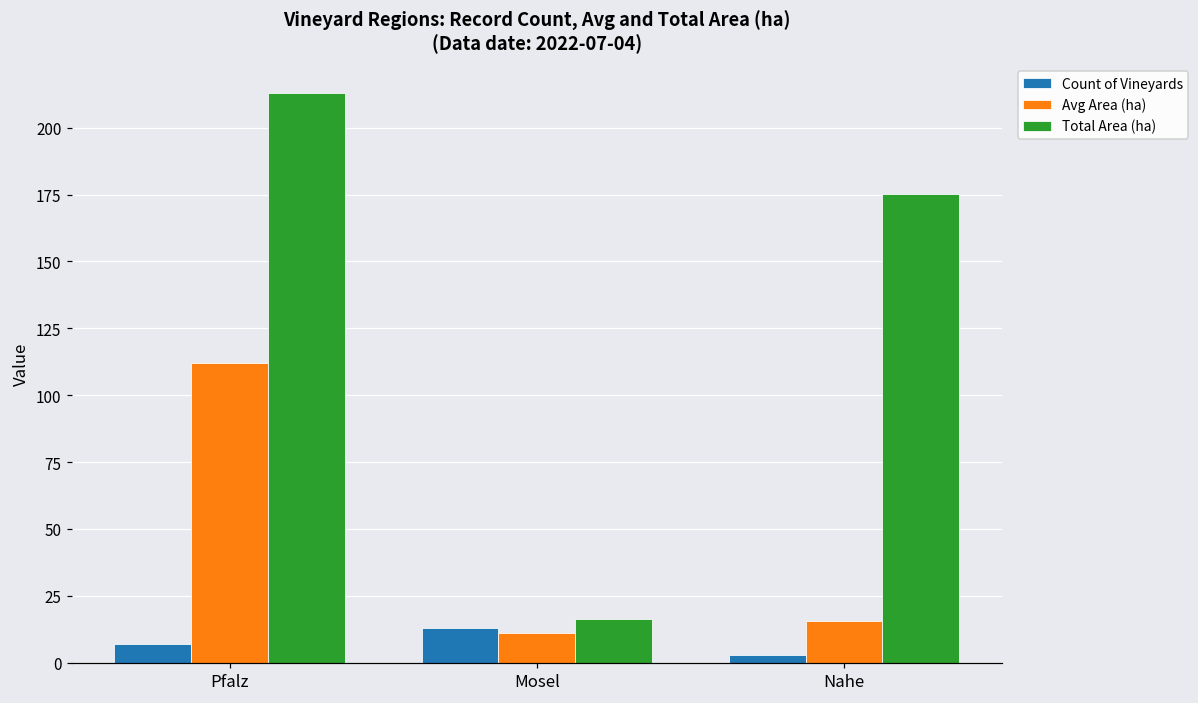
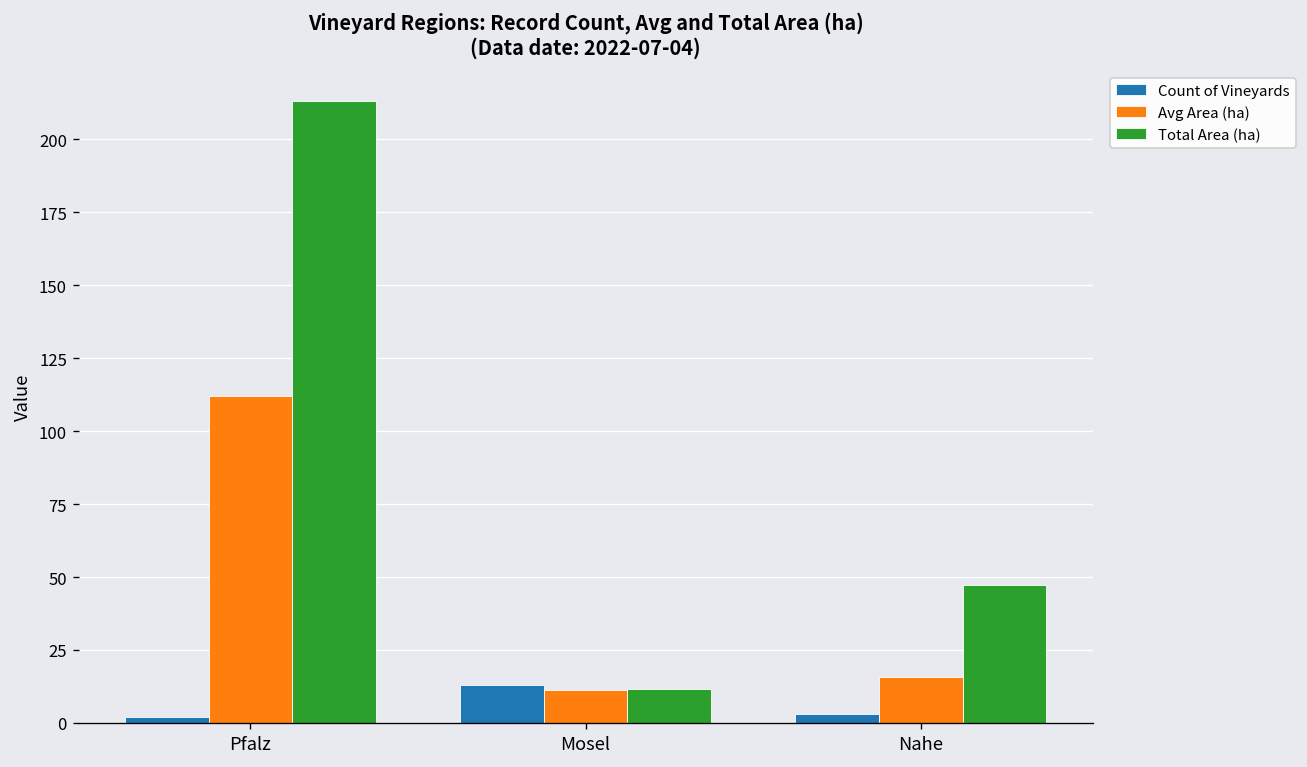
Count of Vineyards, Pfalz: 7 -> 2
Total Area (ha), Mosel: 16 -> 12
Total Area (ha), Nahe: 175 -> 47
